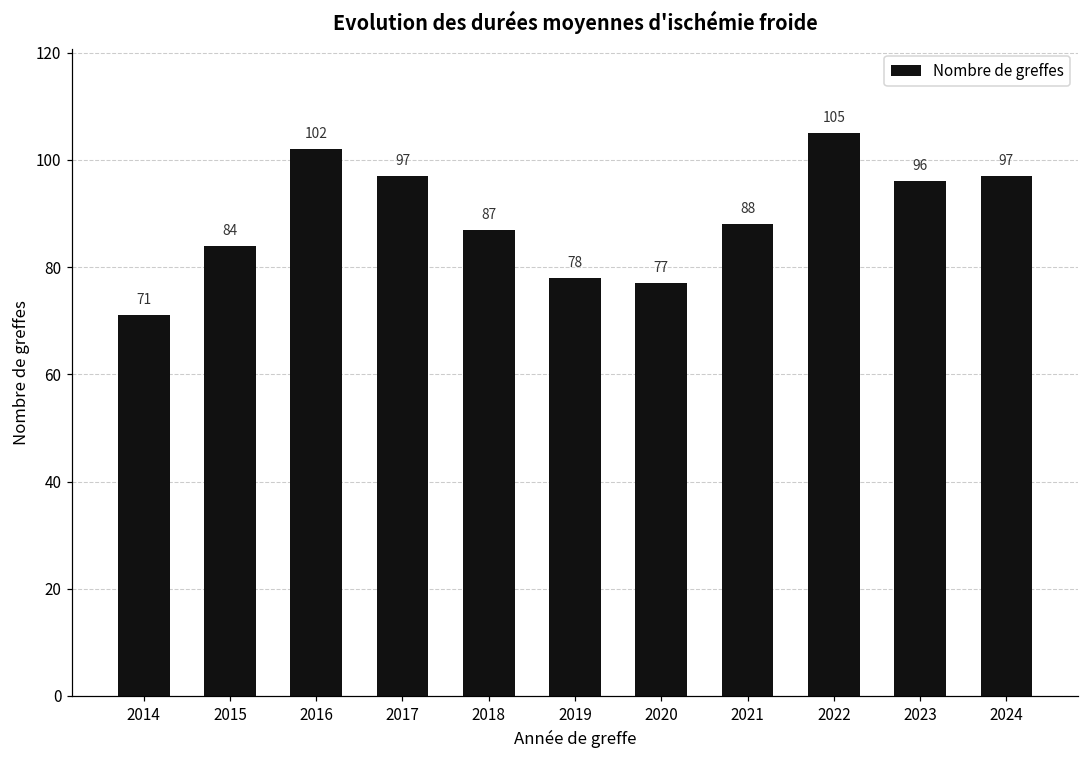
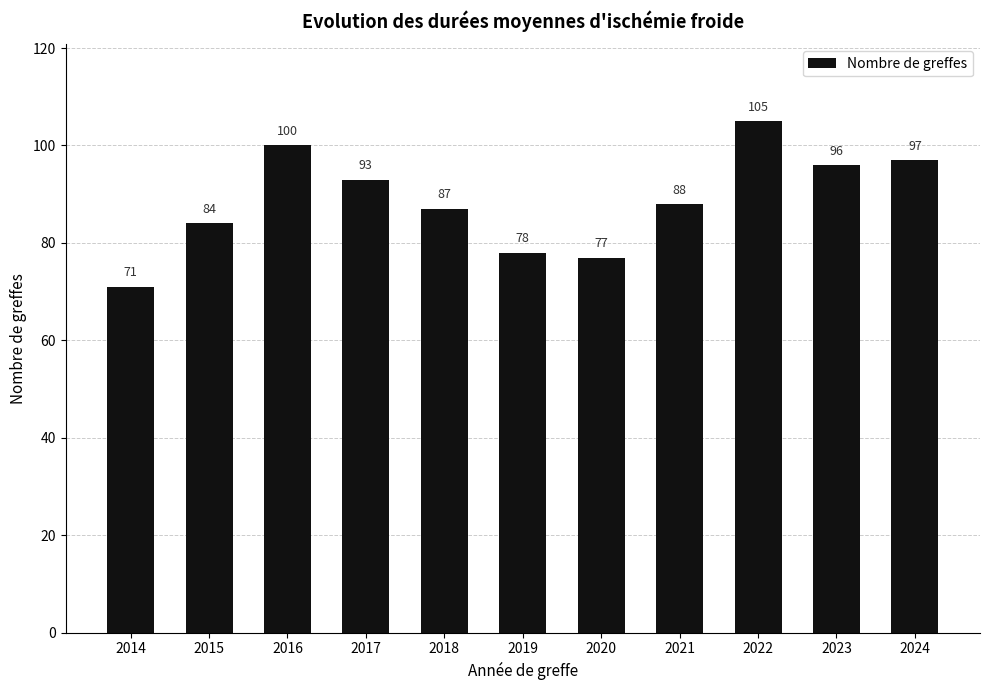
2016: 102 -> 100
2017: 97 -> 93
